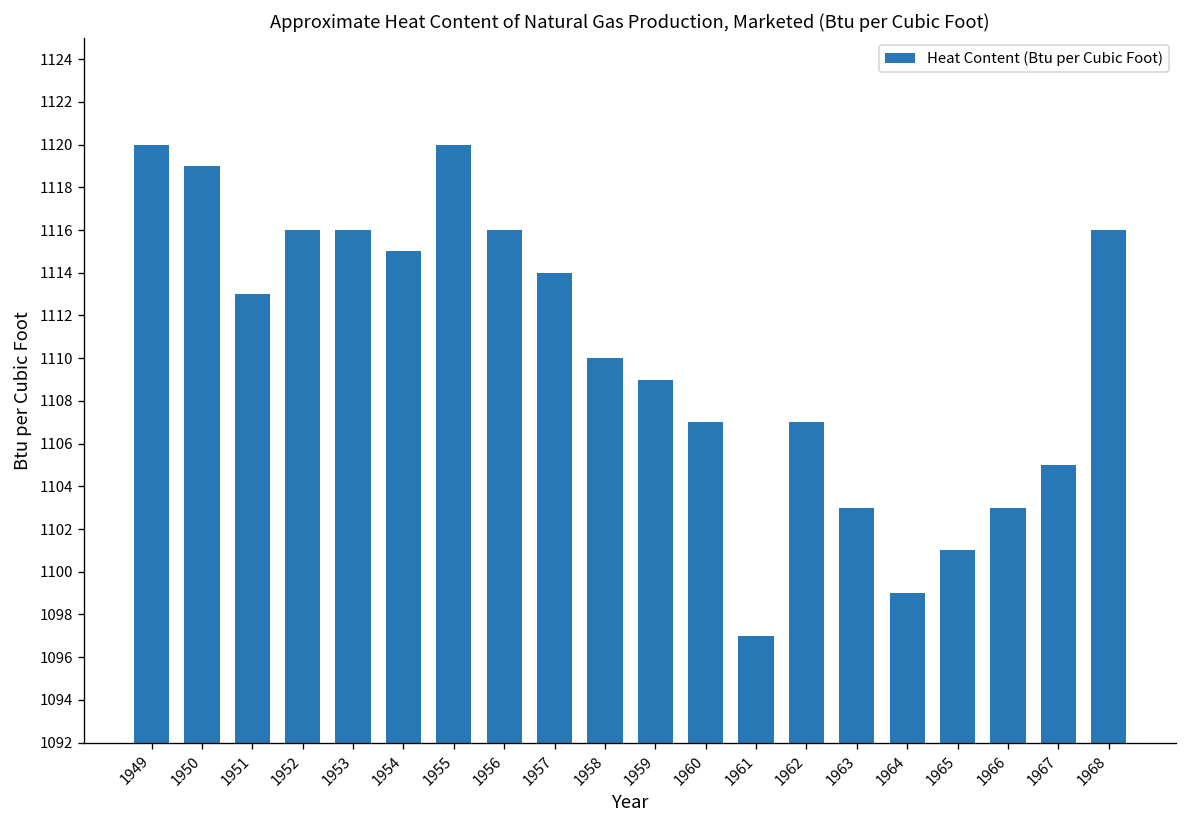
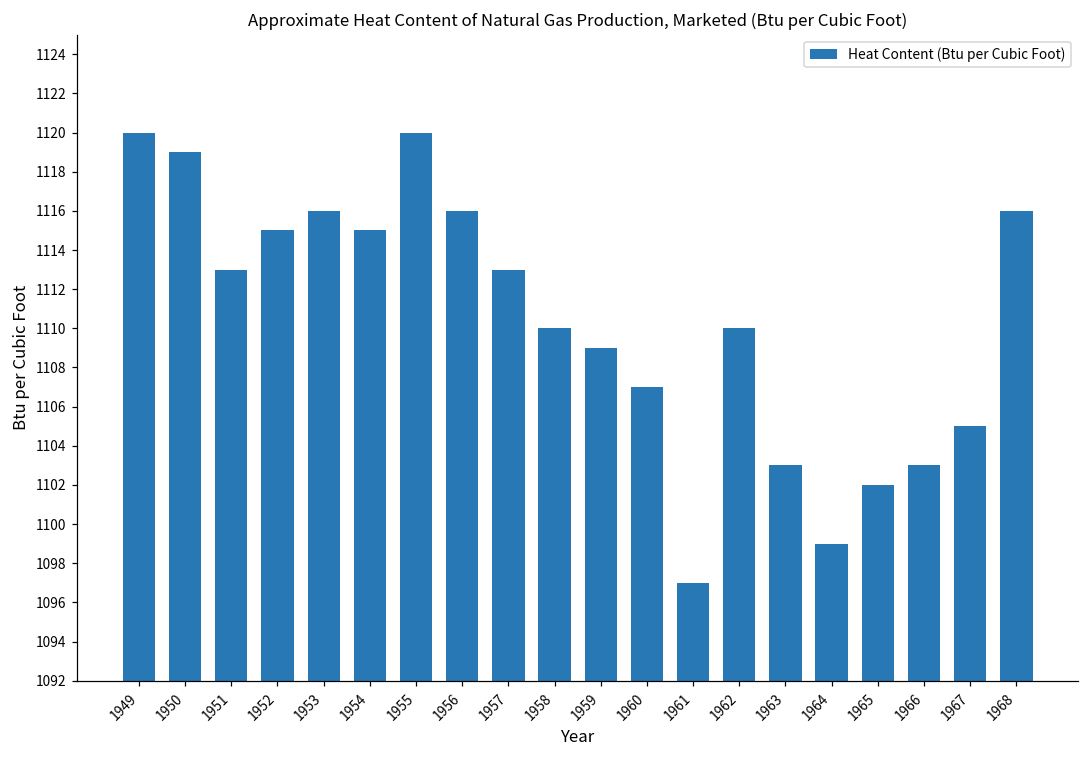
1952: 1116 -> 1115
1957: 1114 -> 1113
1962: 1107 -> 1110
1965: 1101 -> 1102
